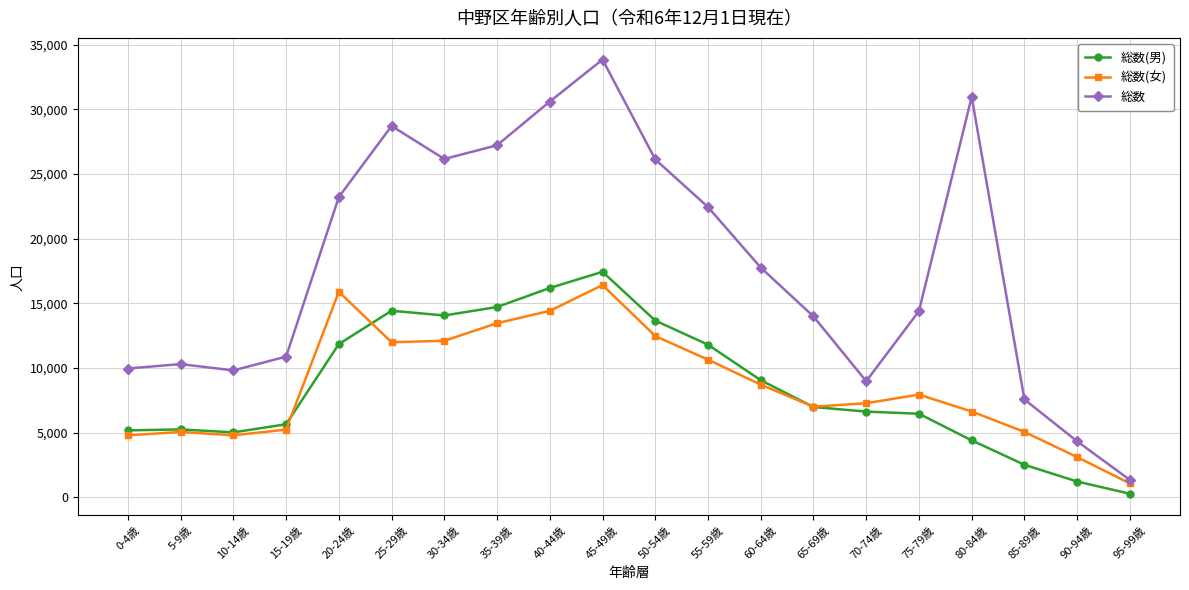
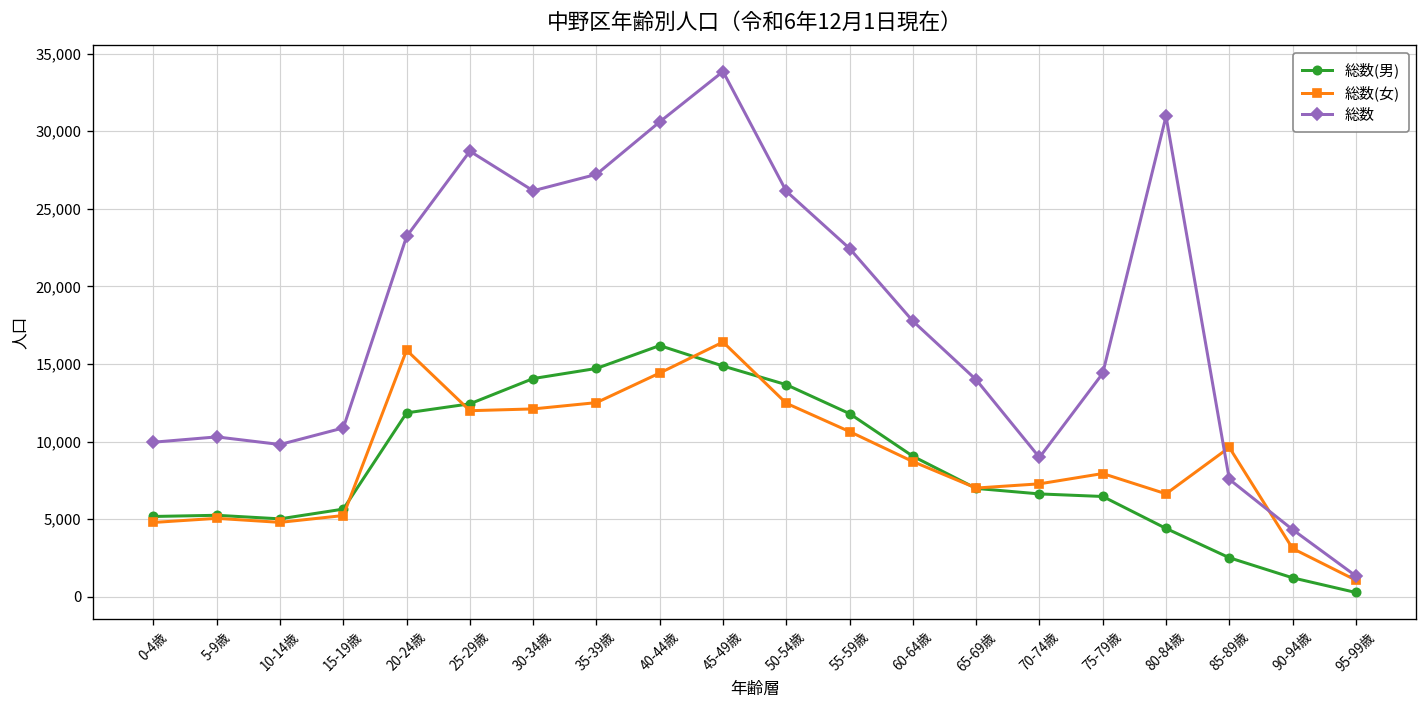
総数(男), 25-29歳: 14,400 -> 12,400
総数(女), 35-39歳: 13,500 -> 12,500
総数(男), 45-49歳: 17,400 -> 14,900
総数(女), 85-89歳: 5,100 -> 9,600
